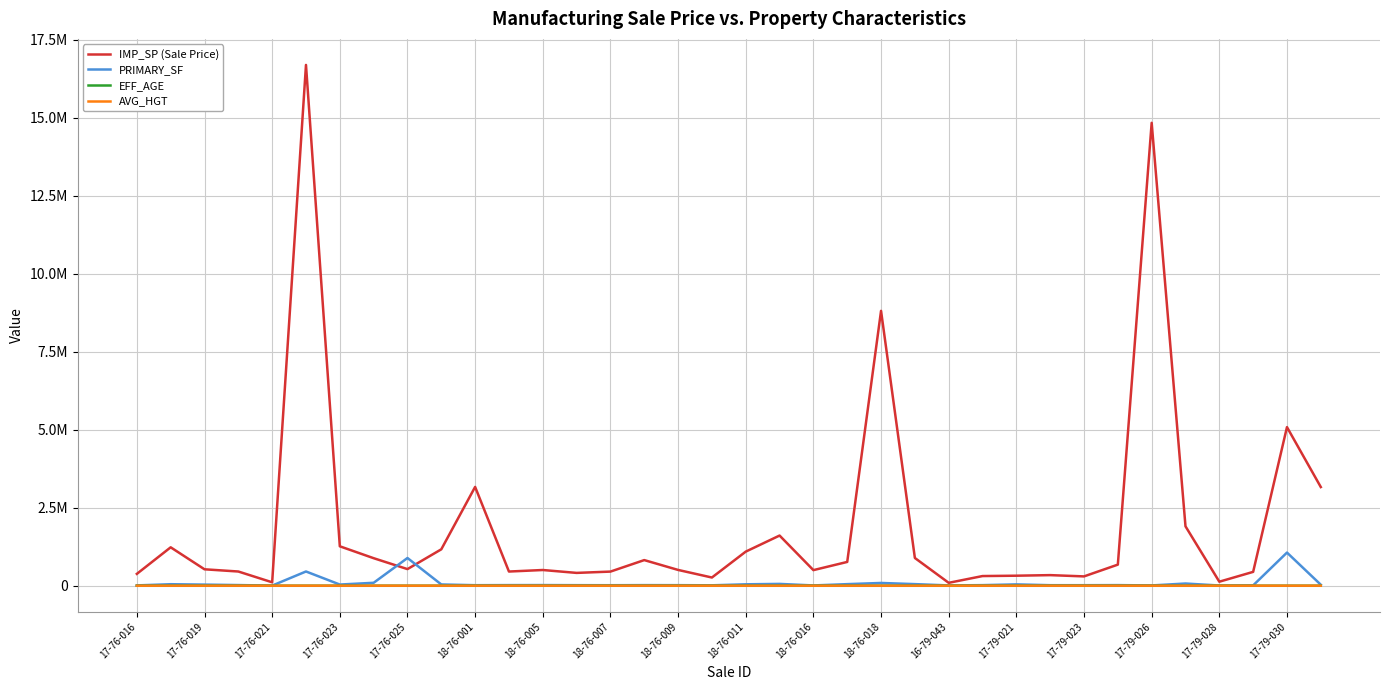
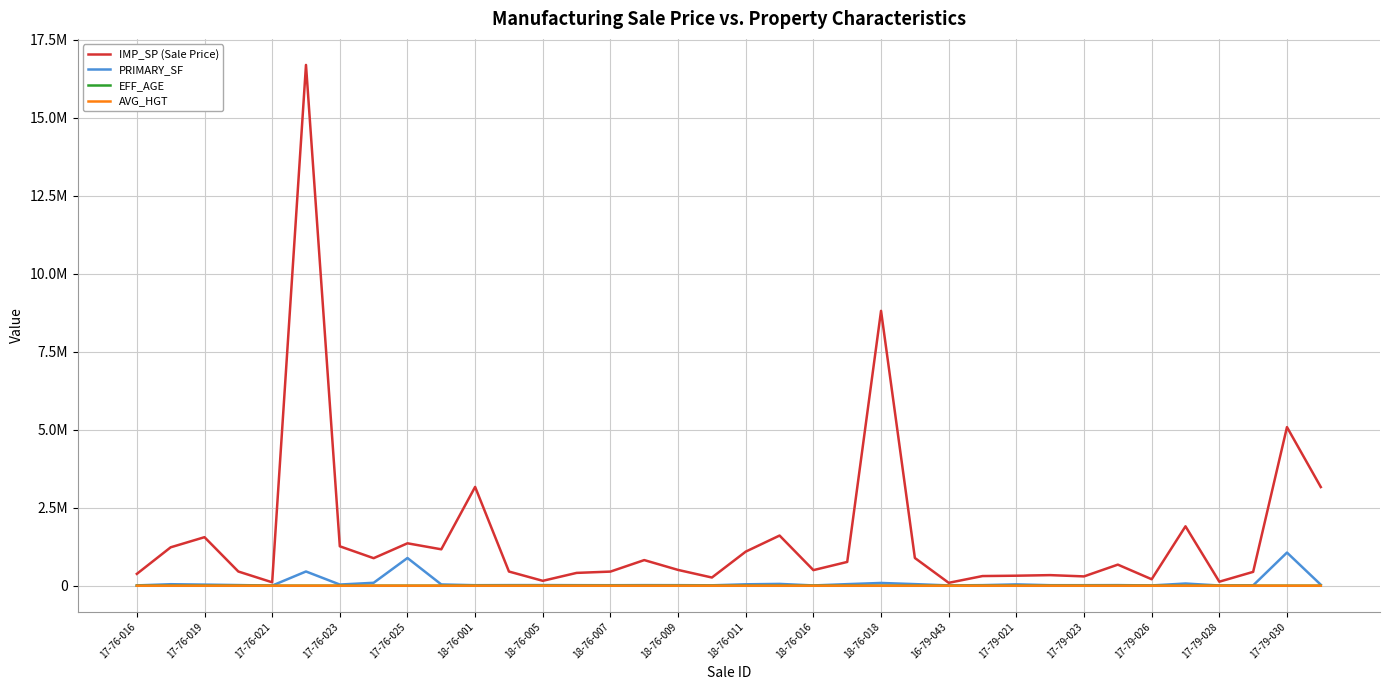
IMP_SP (Sale Price), 17-76-019: 500000 -> 1600000
IMP_SP (Sale Price), 17-76-025: 500000 -> 1400000
IMP_SP (Sale Price), 18-76-005: 500000 -> 200000
IMP_SP (Sale Price), 17-79-026: 14800000 -> 200000
